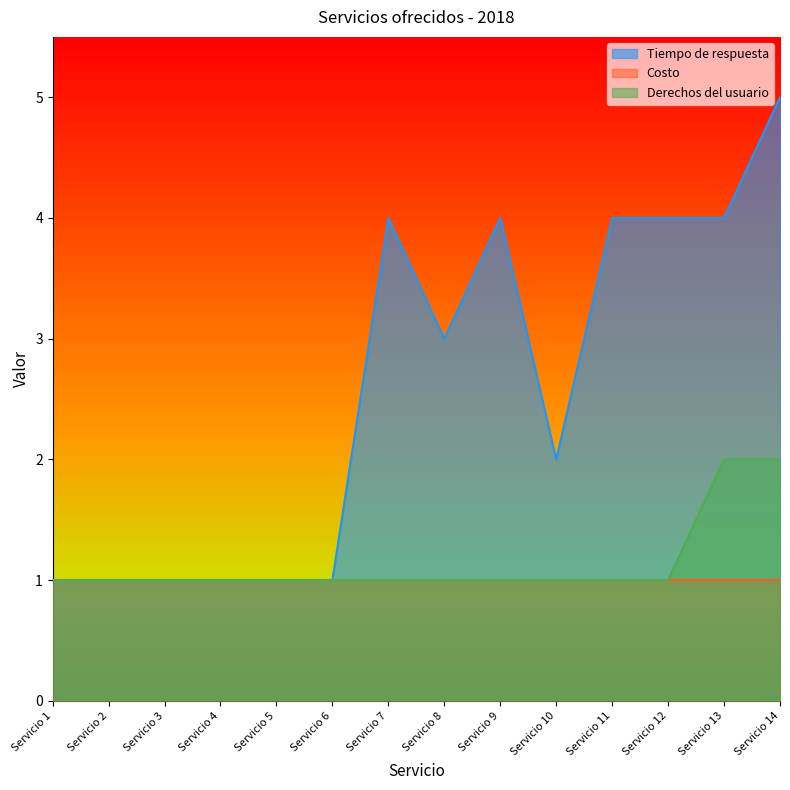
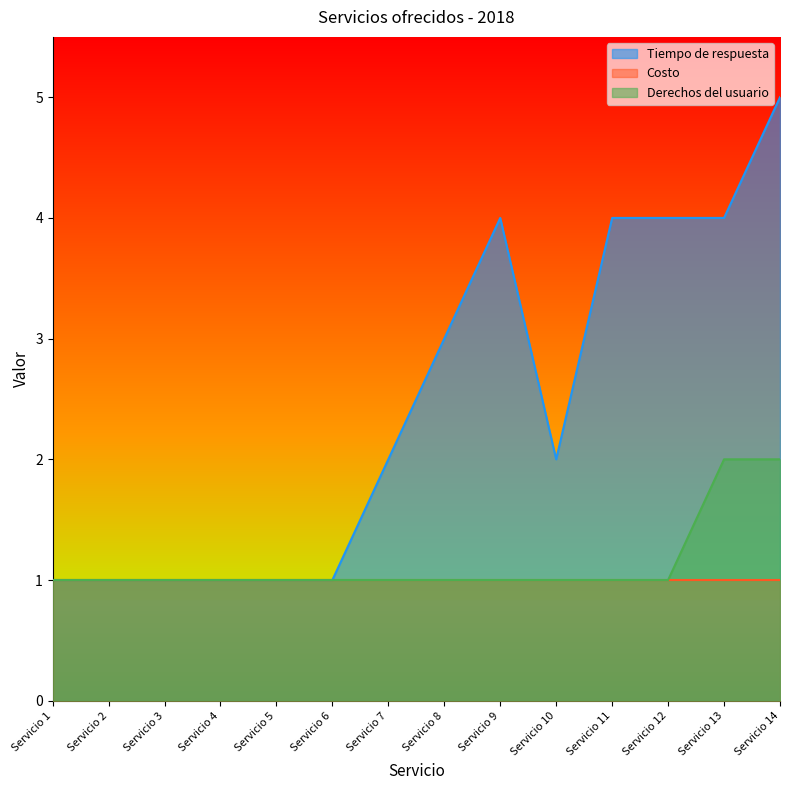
Tiempo de respuesta, Servicio 7: 4 -> 2
